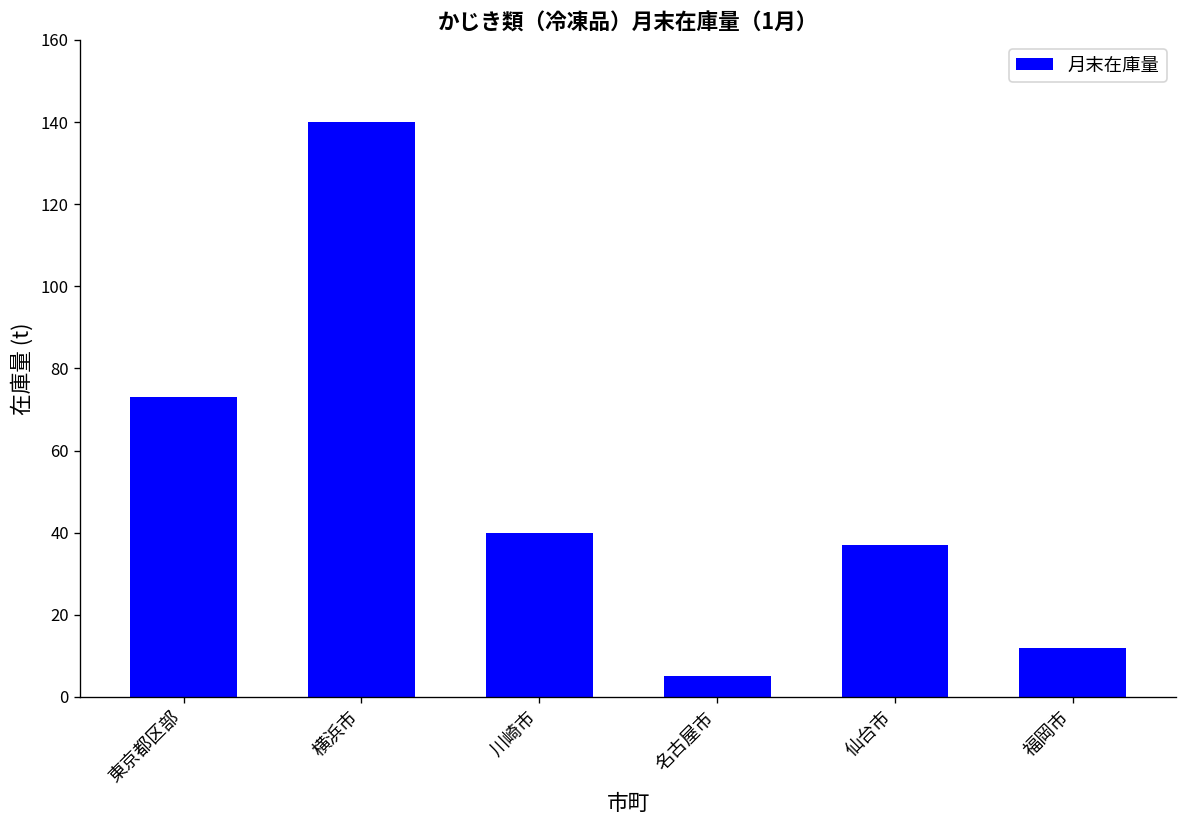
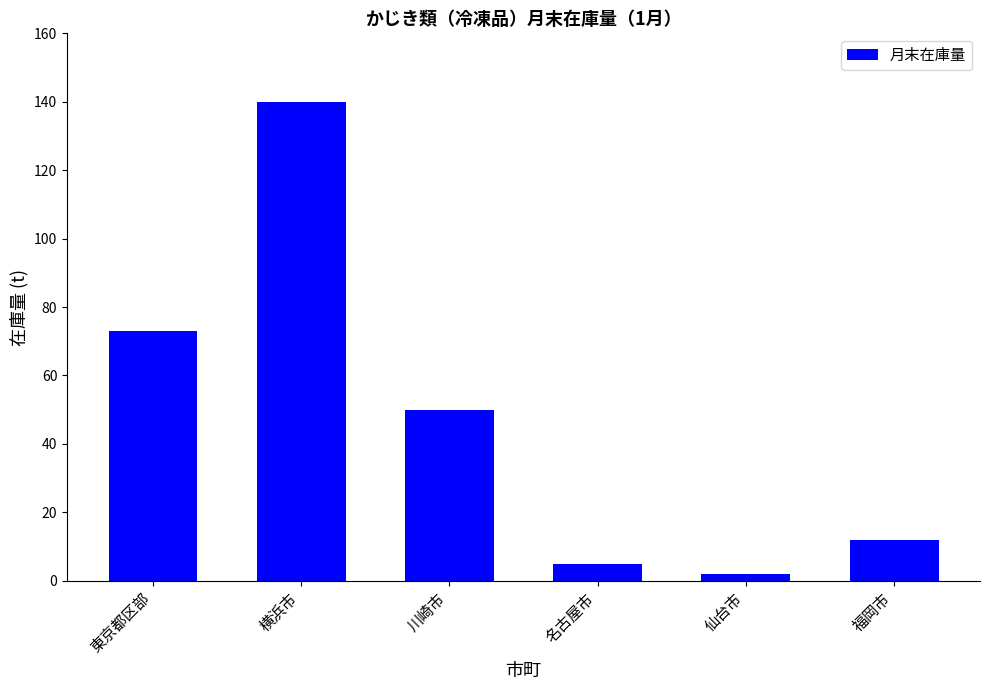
川崎市: 40 -> 50
仙台市: 37 -> 2
